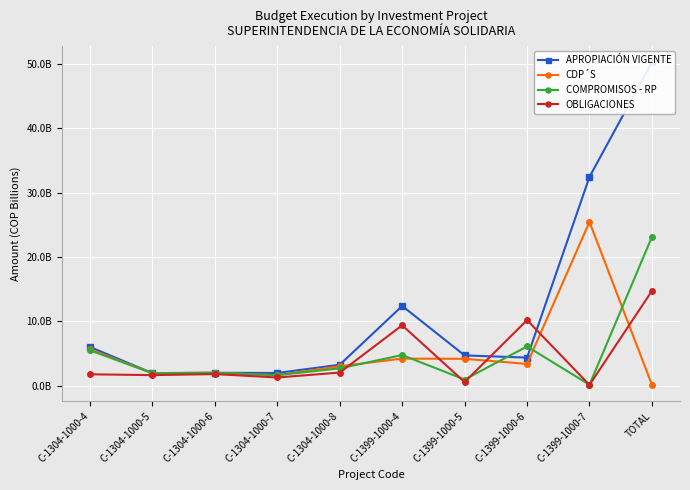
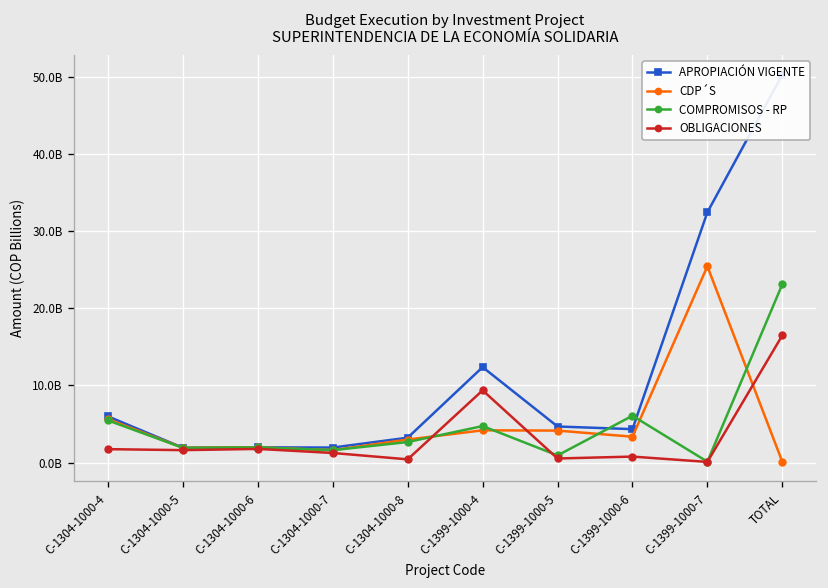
OBLIGACIONES, C-1304-1000-8: 2000000000 -> 0
OBLIGACIONES, C-1399-1000-6: 10000000000 -> 1000000000
OBLIGACIONES, TOTAL: 15000000000 -> 16000000000
